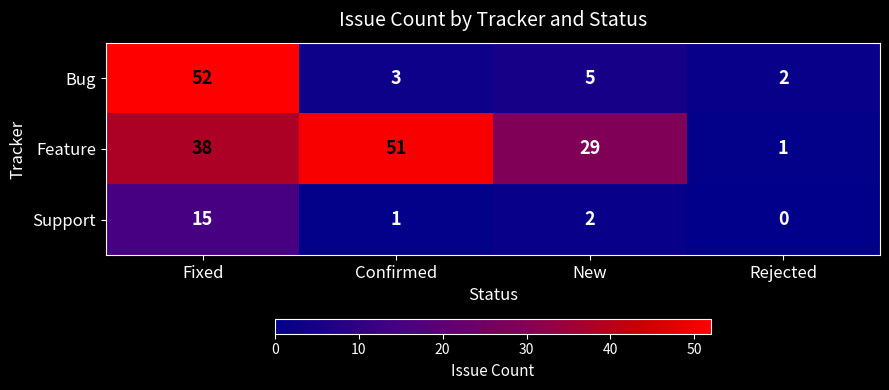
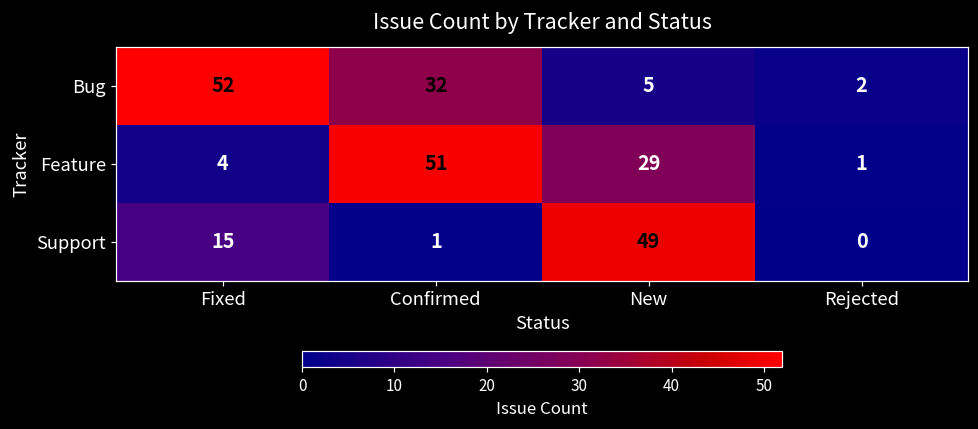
Bug, Confirmed: 3 -> 32
Feature, Fixed: 38 -> 4
Support, New: 2 -> 49
